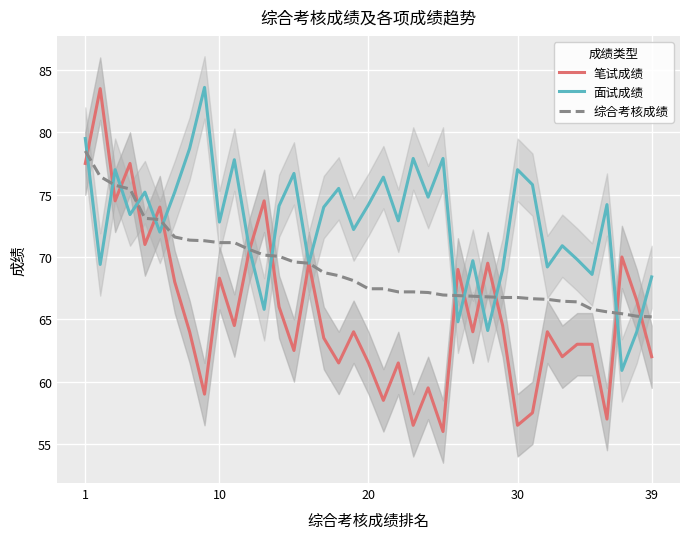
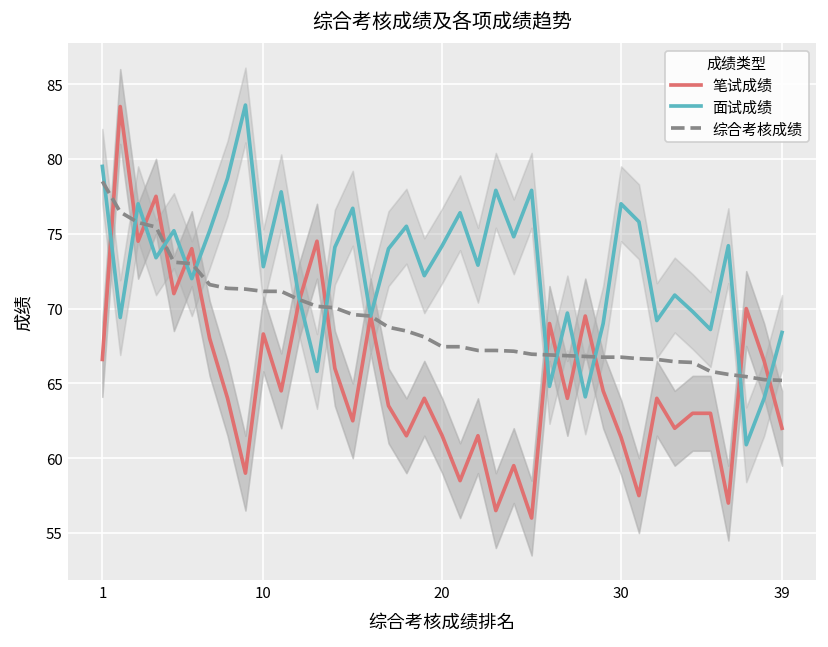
笔试成绩, 1: 77.5 -> 66.6
笔试成绩, 30: 56.5 -> 61.4
